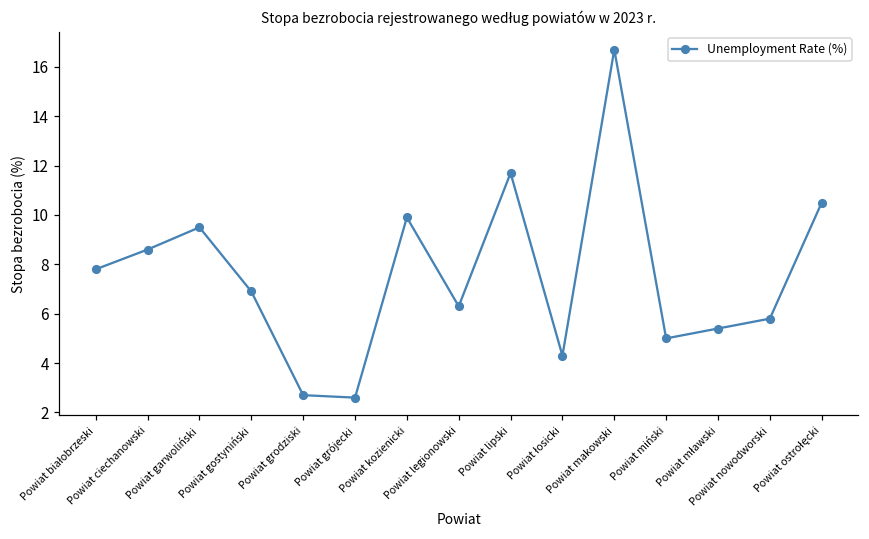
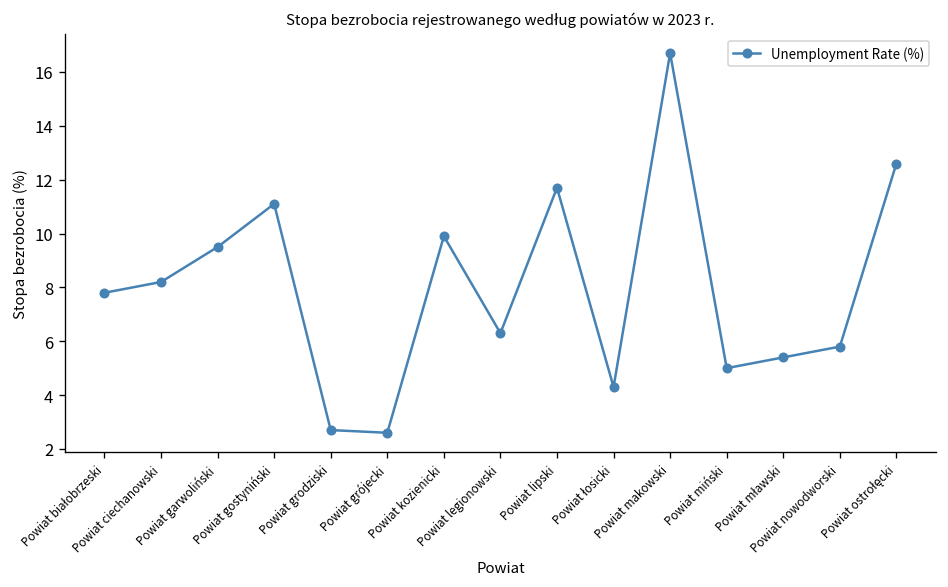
Powiat ciechanowski: 8.6 -> 8.2
Powiat gostyniński: 6.9 -> 11.1
Powiat ostrołęcki: 10.5 -> 12.6
